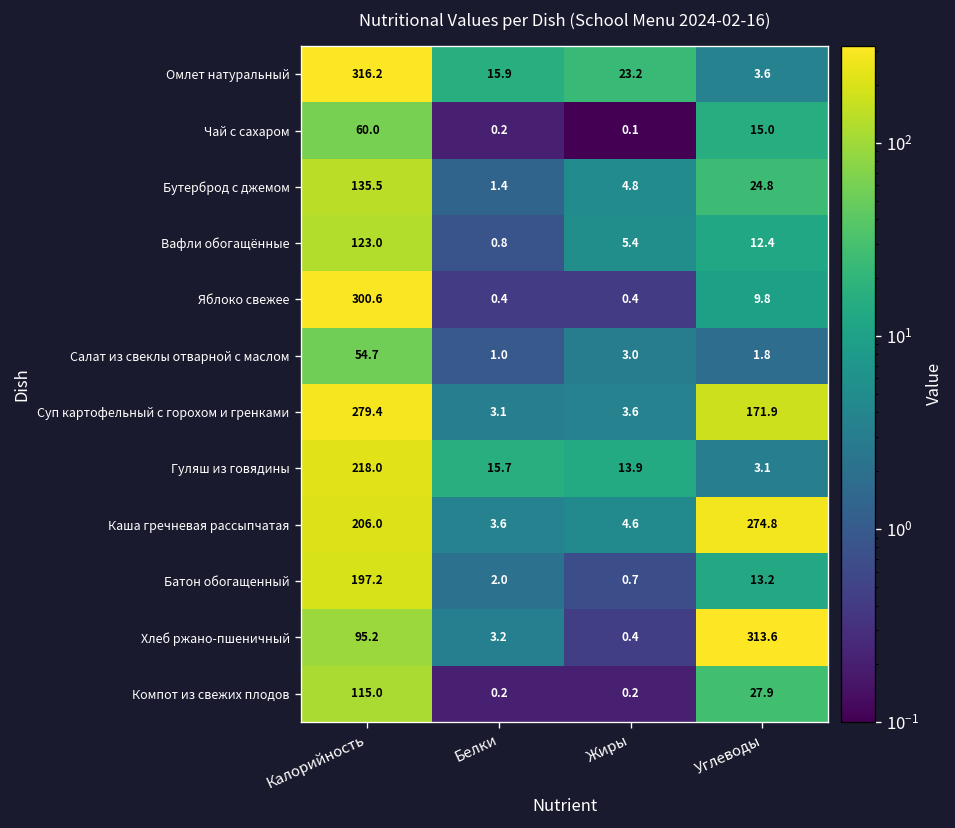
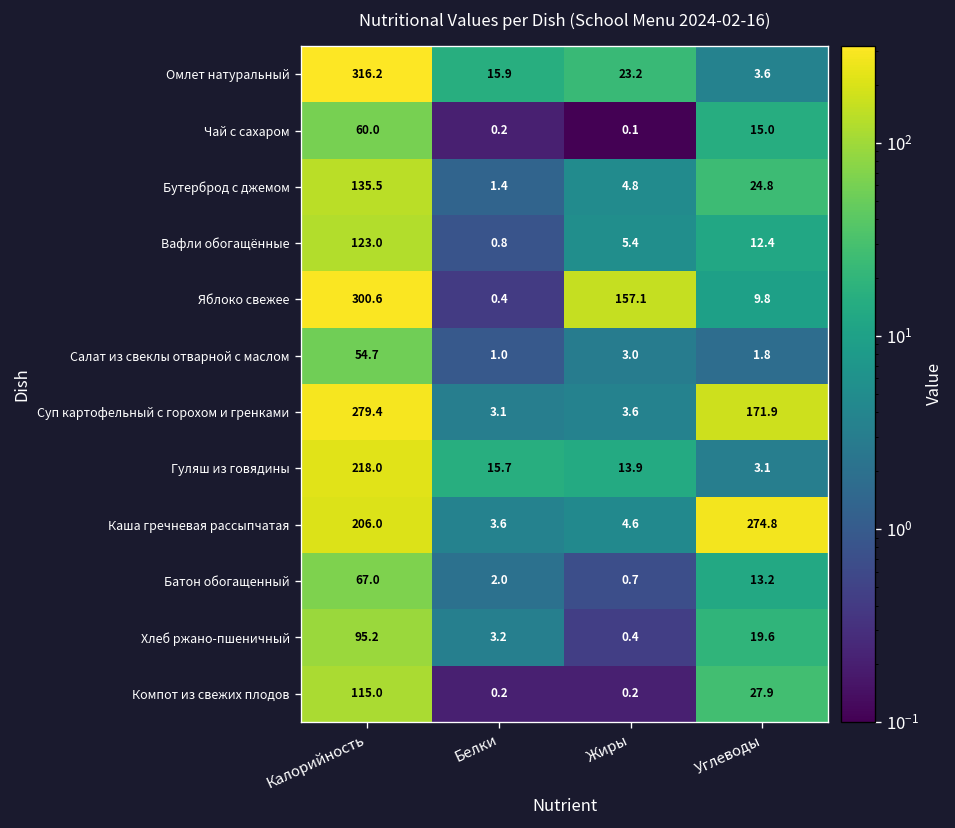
Яблоко свежее, Жиры: 0.4 -> 157.1
Батон обогащенный, Калорийность: 197.2 -> 67.0
Хлеб ржано-пшеничный, Углеводы: 313.6 -> 19.6
